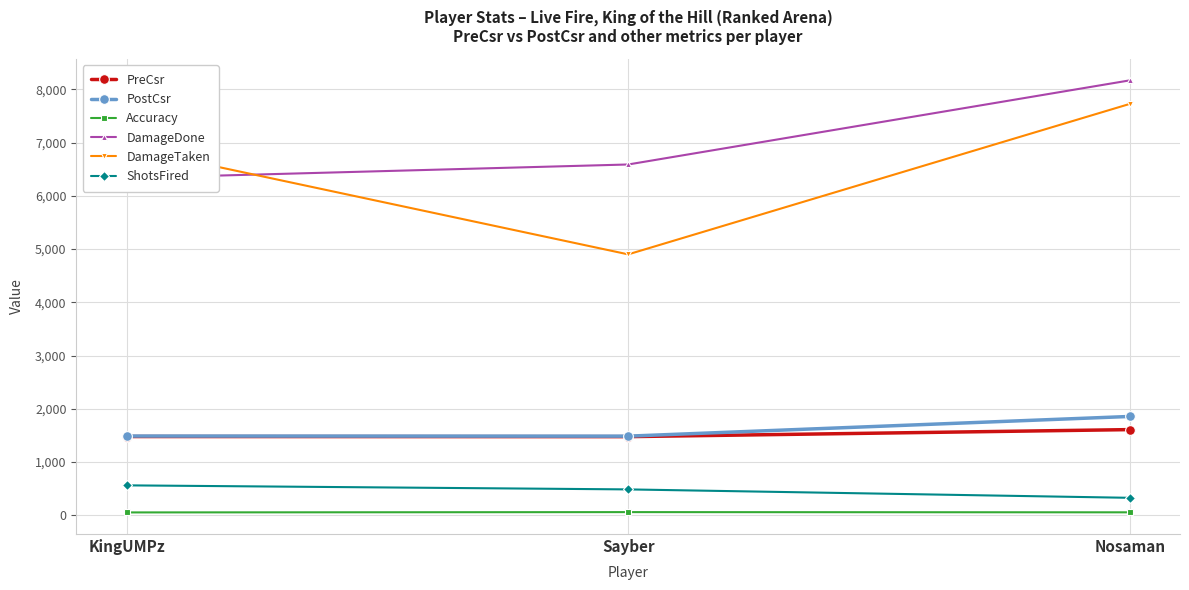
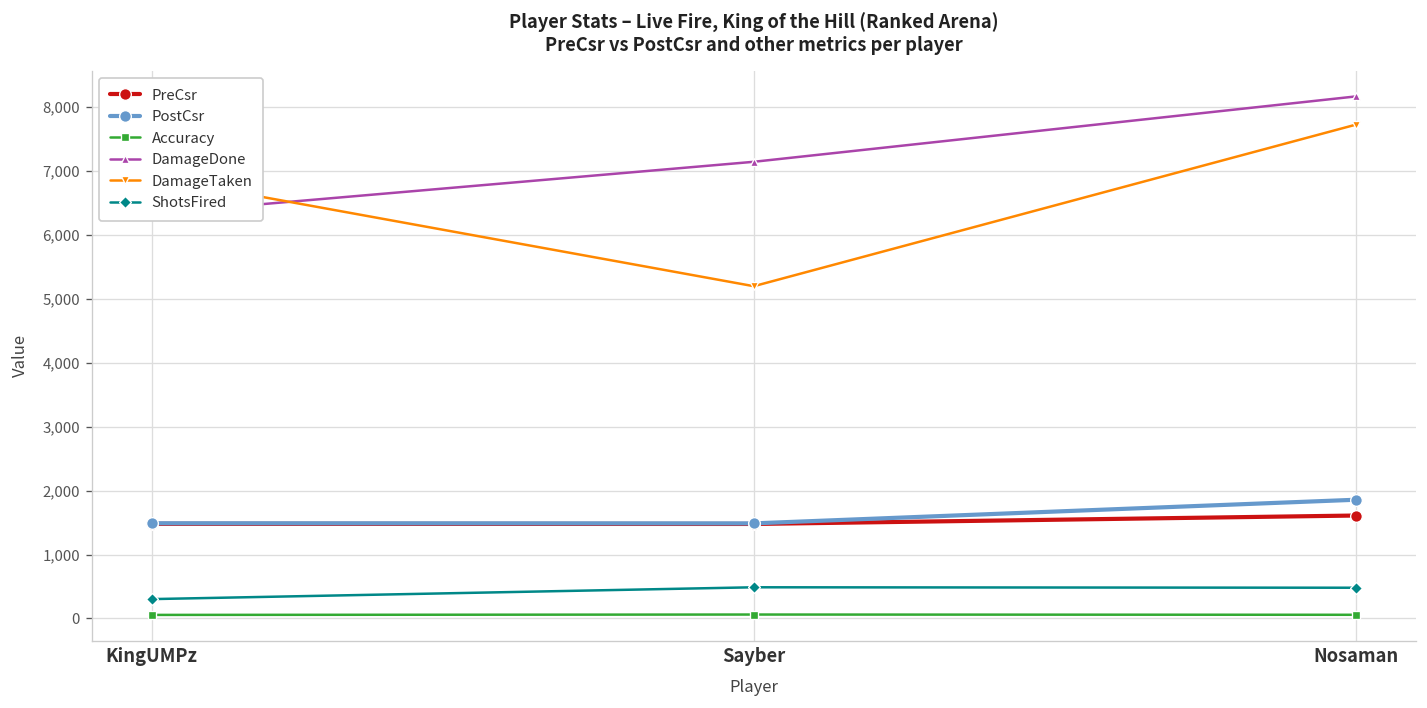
ShotsFired, KingUMPz: 600 -> 300
DamageDone, Sayber: 6,600 -> 7,100
DamageTaken, Sayber: 4,900 -> 5,200
ShotsFired, Nosaman: 300 -> 500
